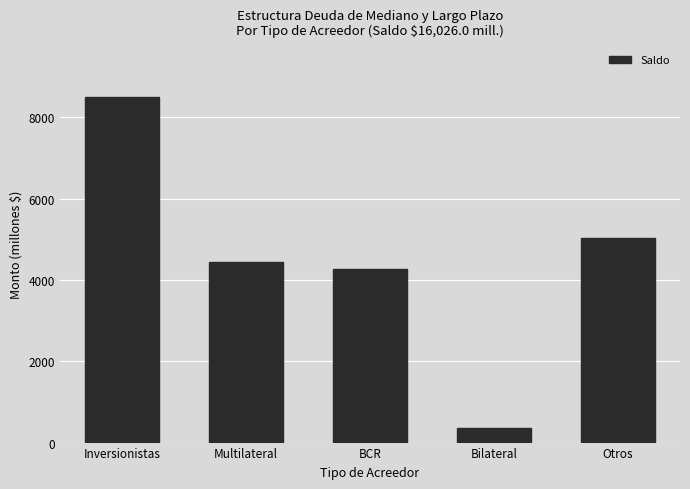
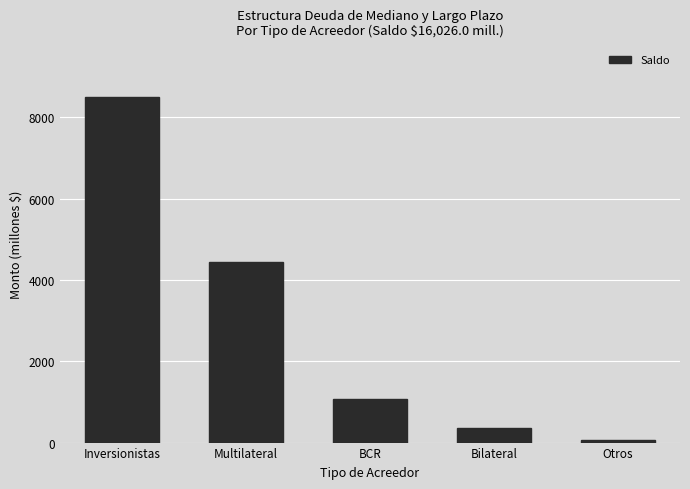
BCR: 4300 -> 1100
Otros: 5000 -> 100
